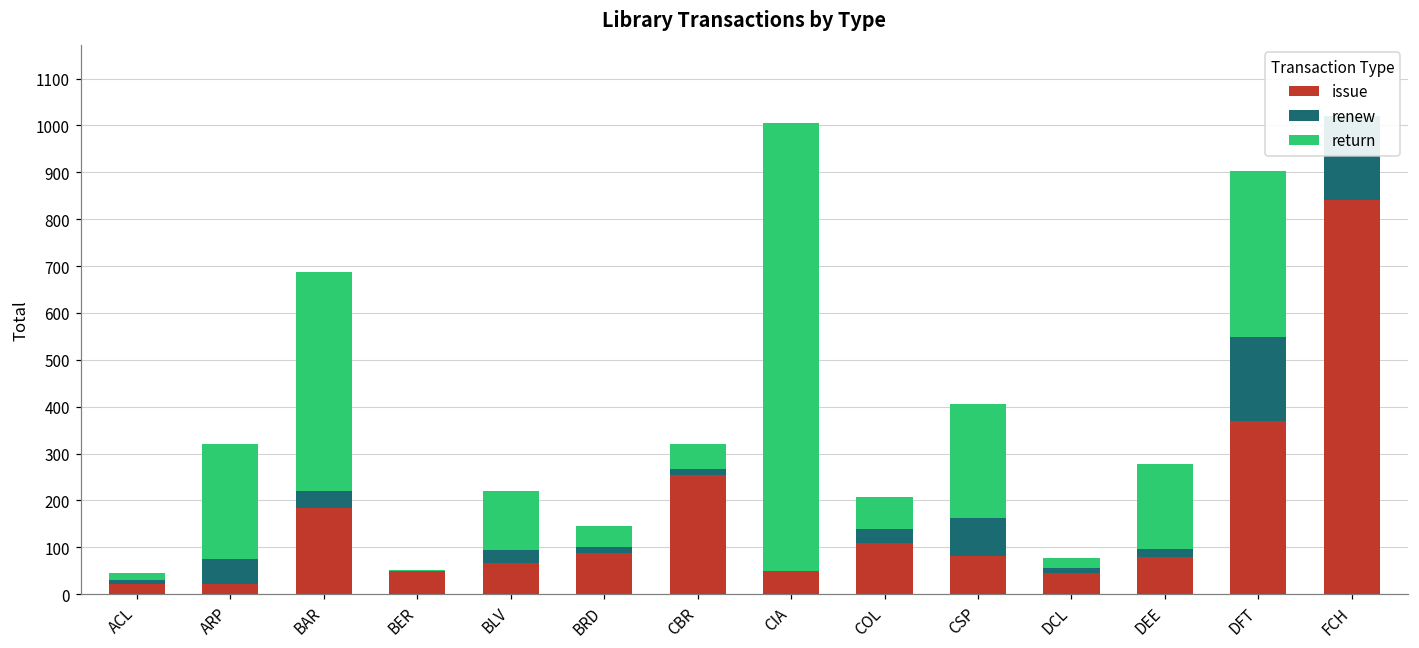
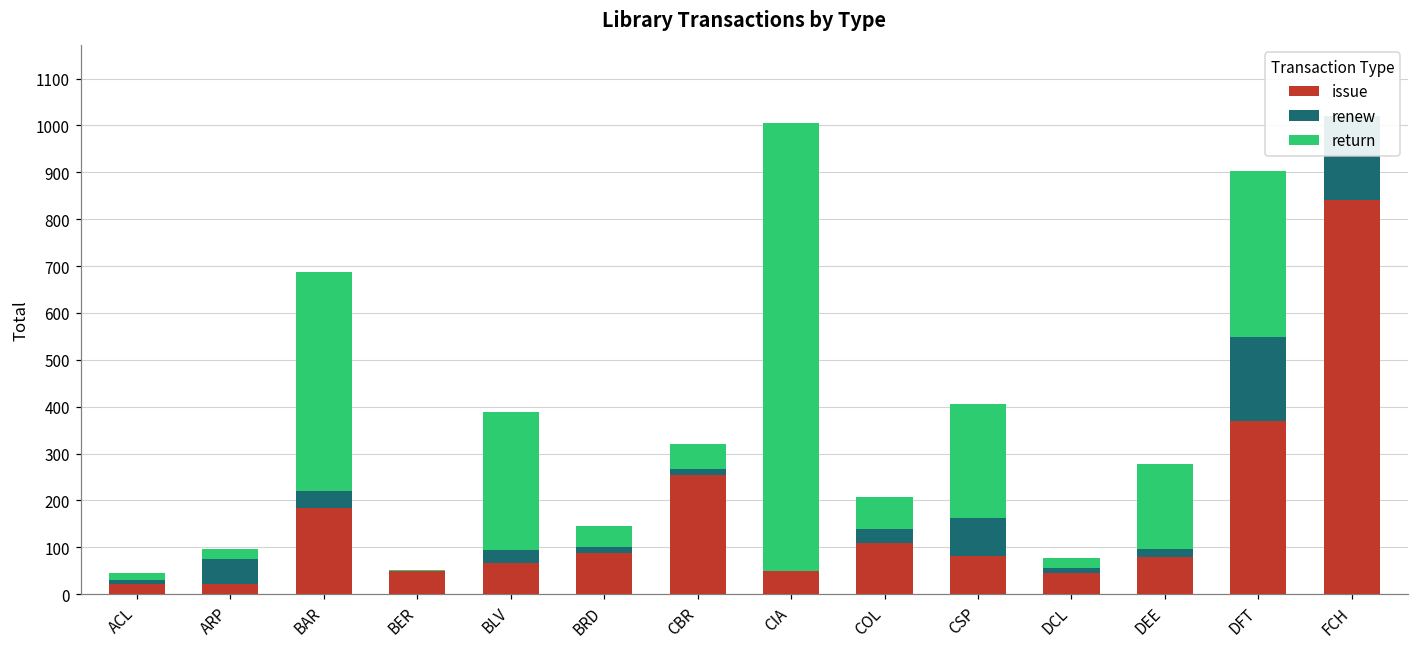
return, ARP: 250 -> 20
return, BLV: 130 -> 300
